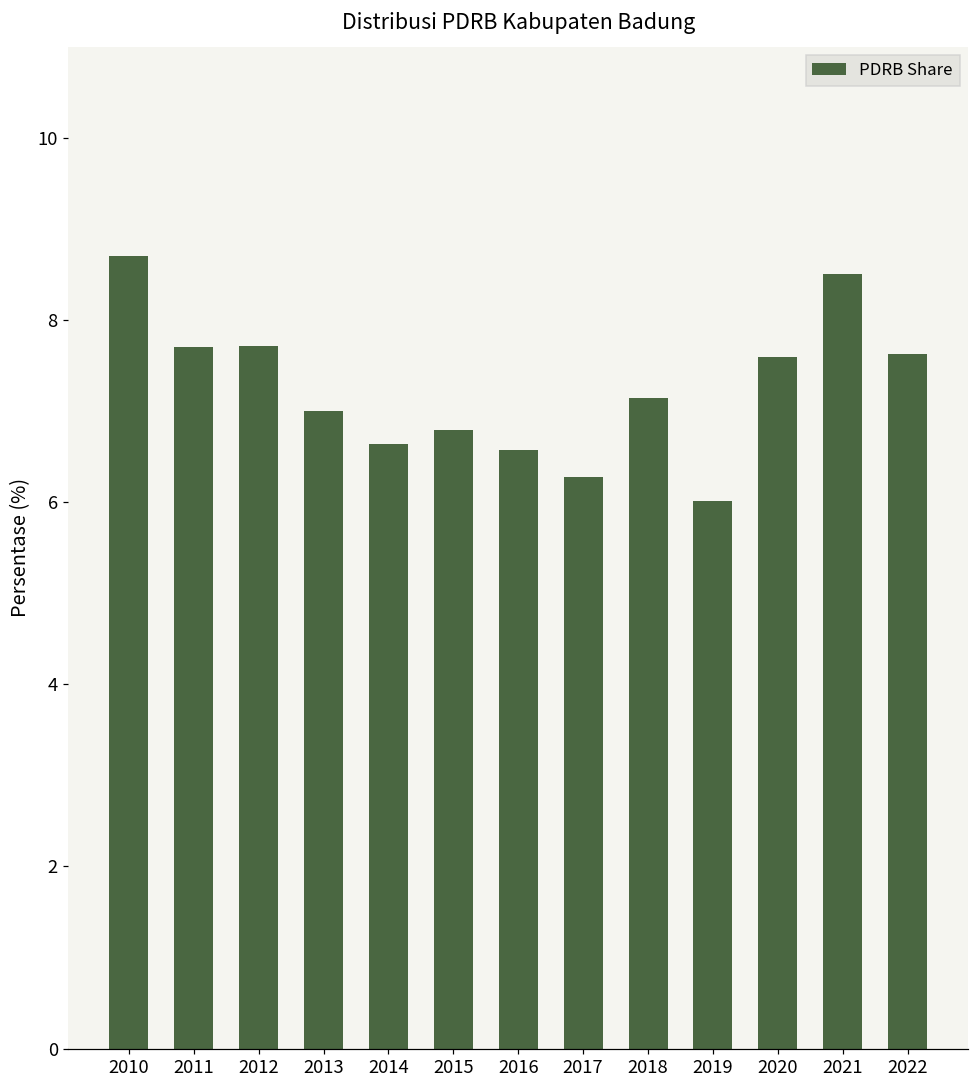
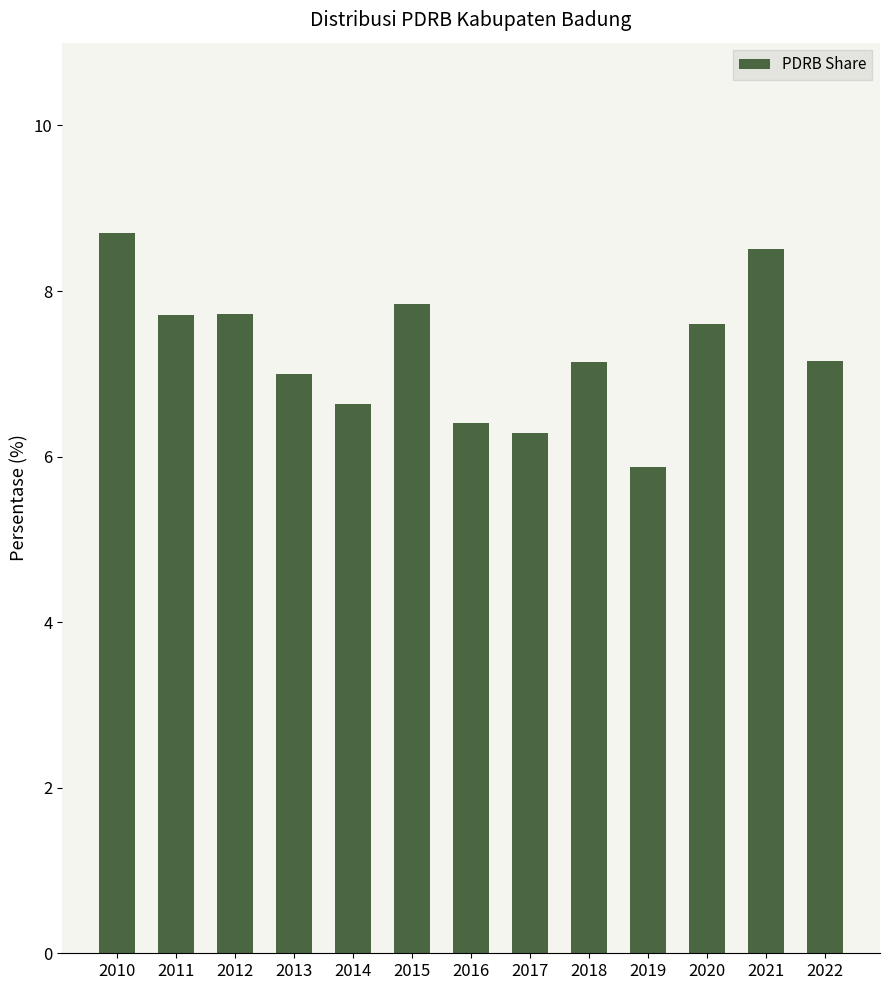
2015: 6.8 -> 7.8
2016: 6.6 -> 6.4
2019: 6.0 -> 5.9
2022: 7.6 -> 7.2
